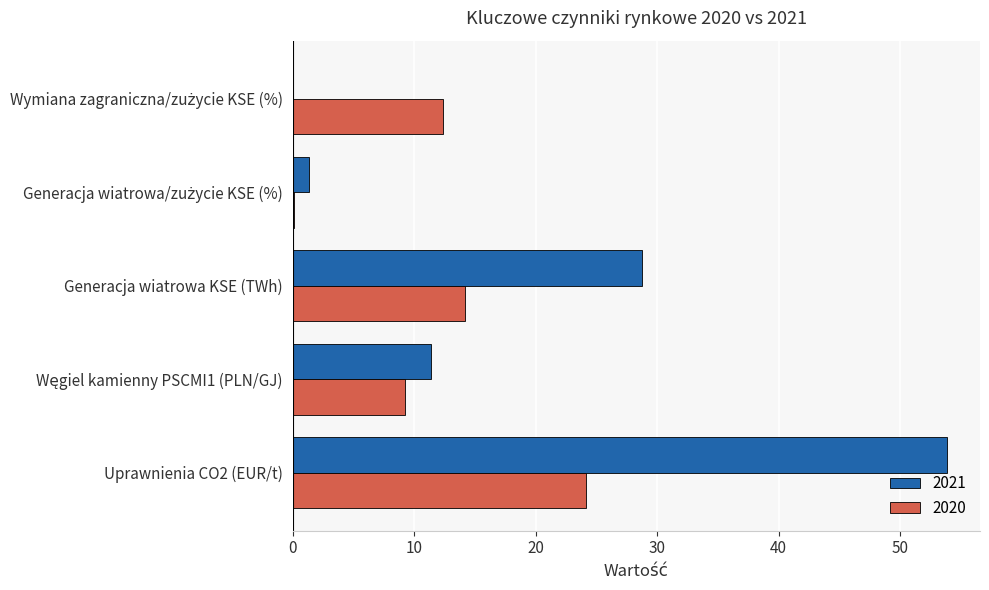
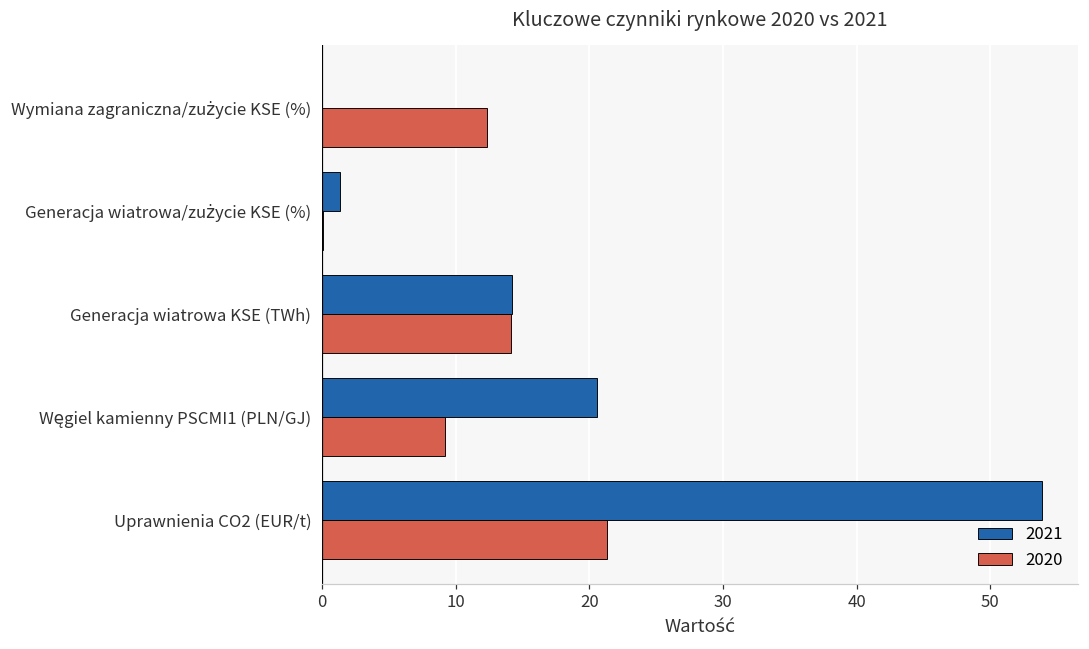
2021, Generacja wiatrowa KSE (TWh): 28.8 -> 14.2
2021, Węgiel kamienny PSCMI1 (PLN/GJ): 11.4 -> 20.6
2020, Uprawnienia CO2 (EUR/t): 24.1 -> 21.3
